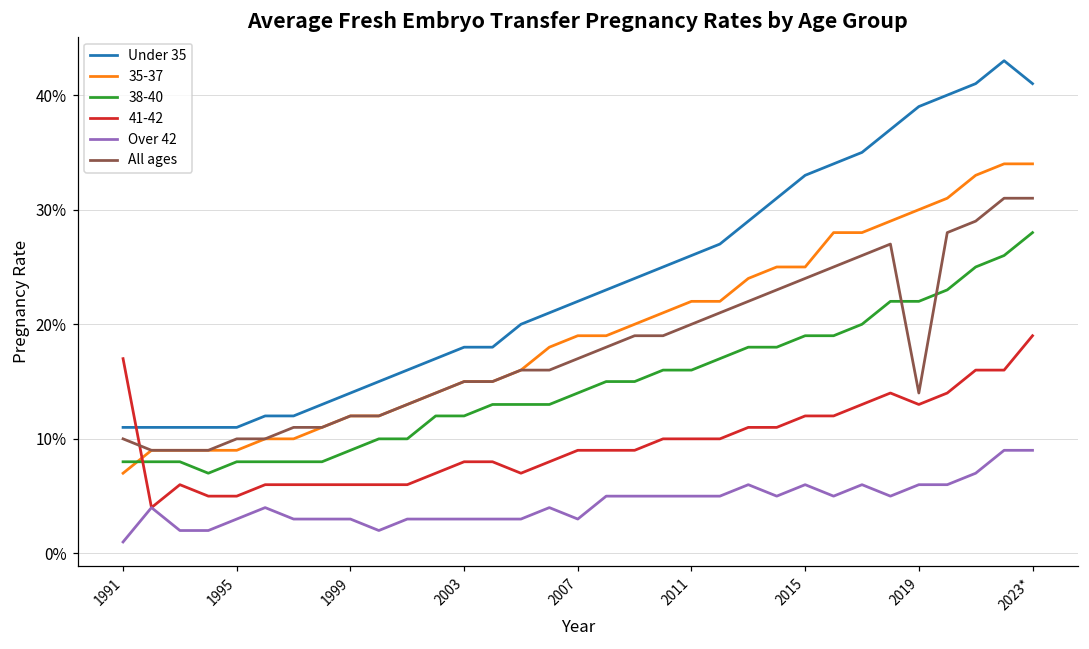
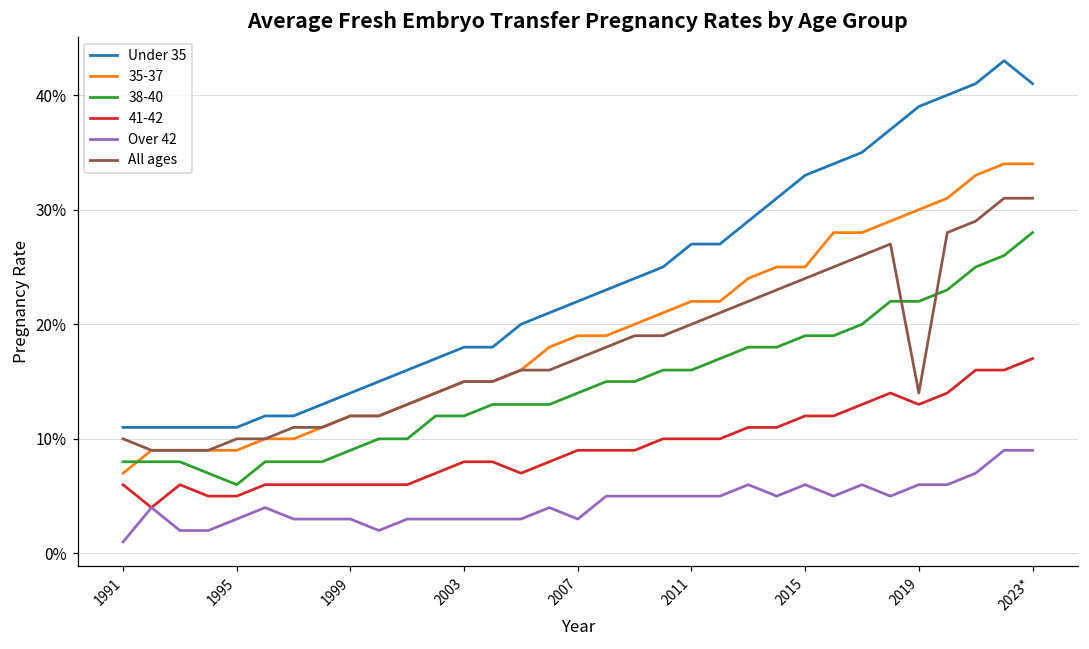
41-42, 1991: 17.0% -> 6.0%
38-40, 1995: 8.0% -> 6.0%
Under 35, 2011: 26.0% -> 27.0%
41-42, 2023*: 19.0% -> 17.0%
